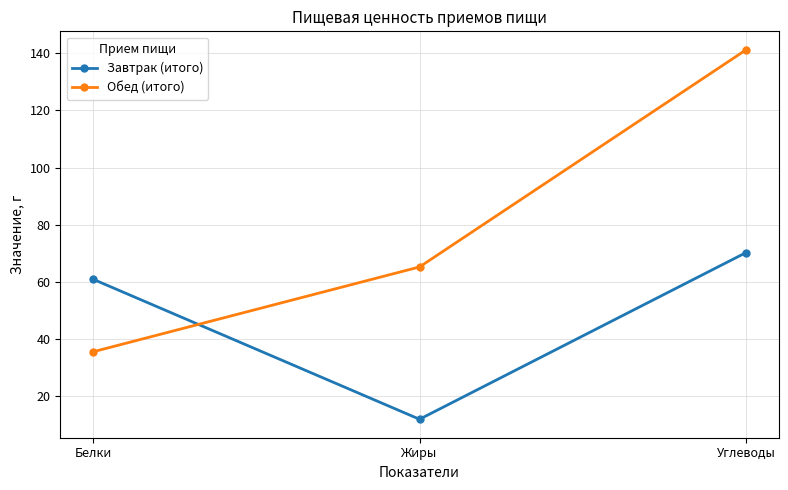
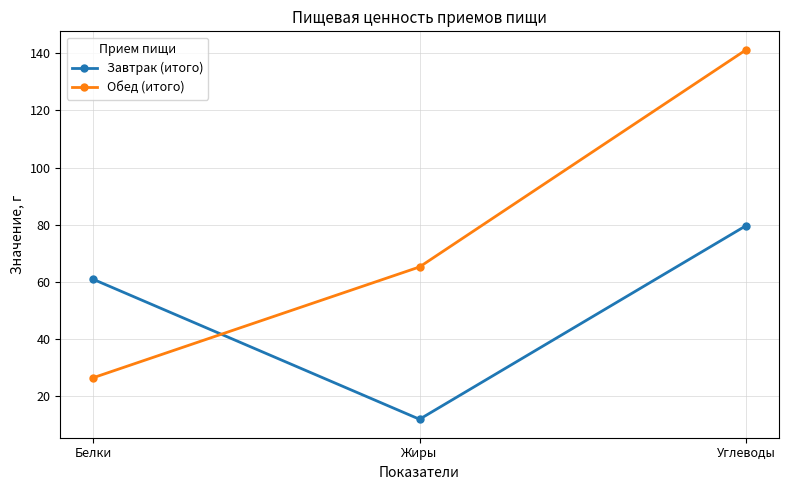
Обед (итого), Белки: 36 -> 26
Завтрак (итого), Углеводы: 70 -> 80
